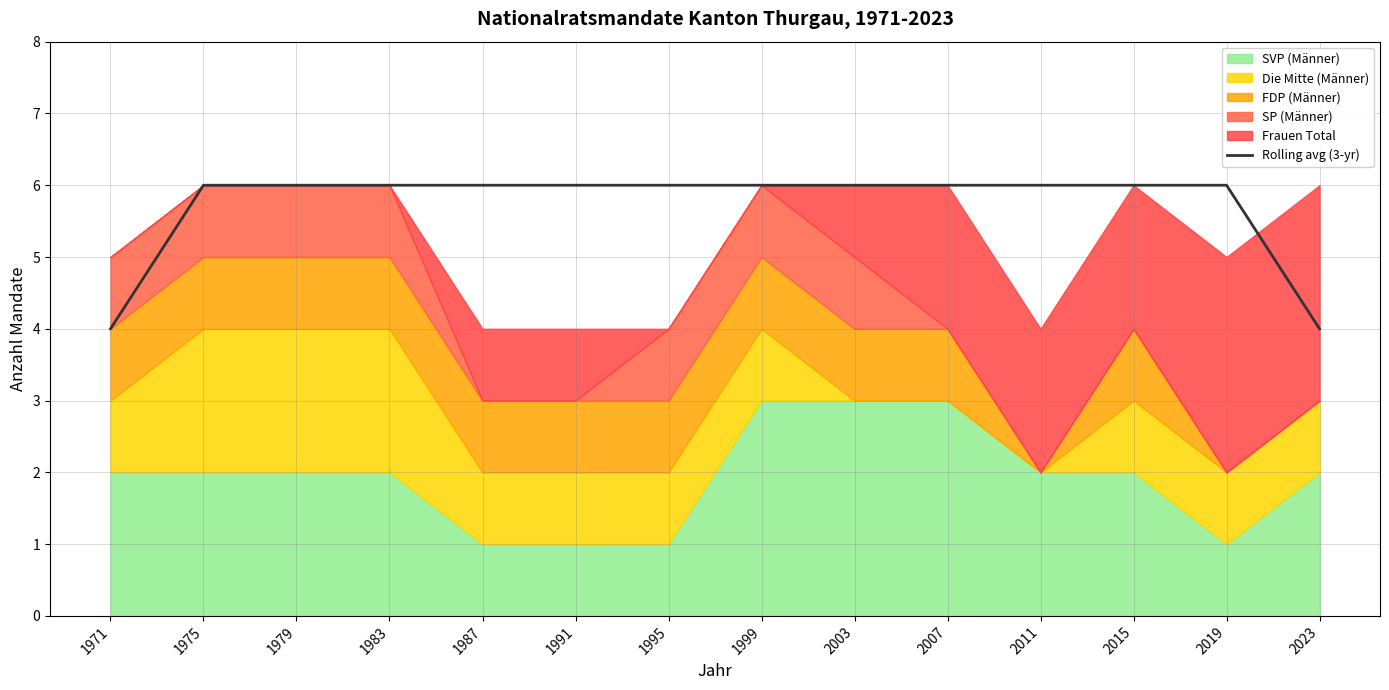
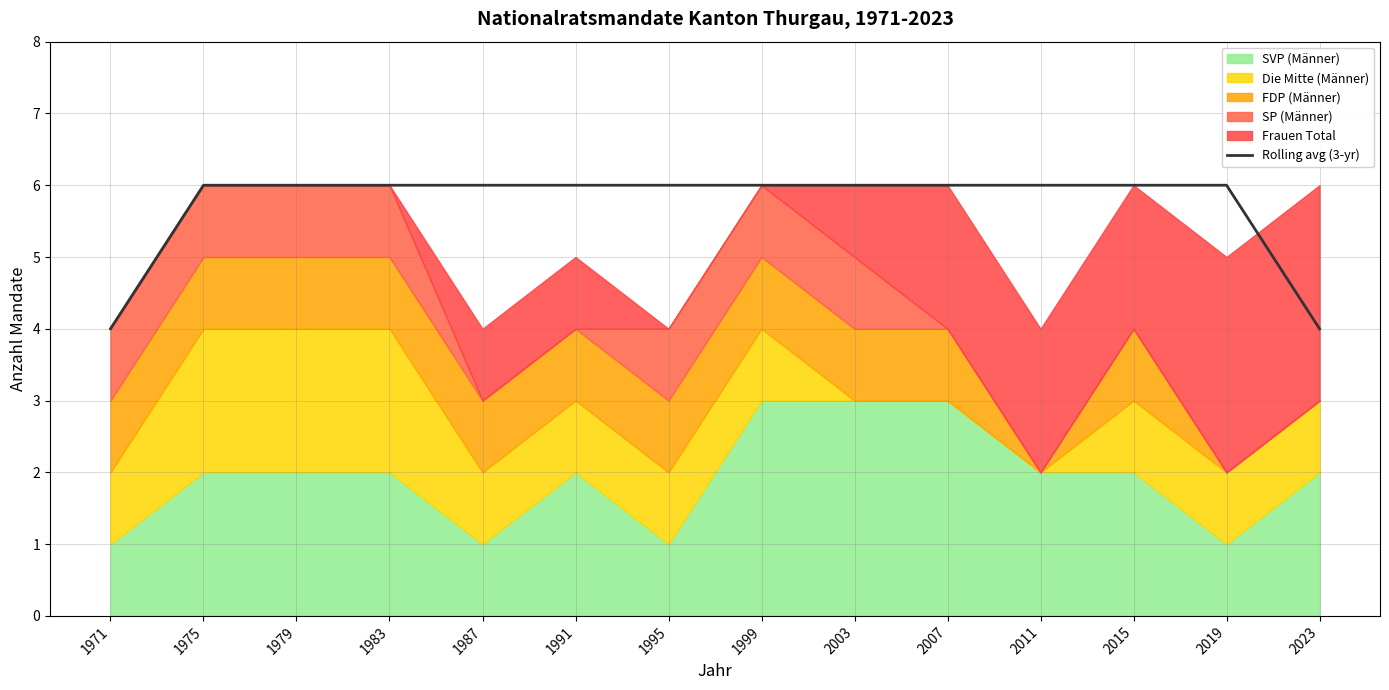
SVP (Männer), 1971: 2 -> 1
SVP (Männer), 1991: 1 -> 2
